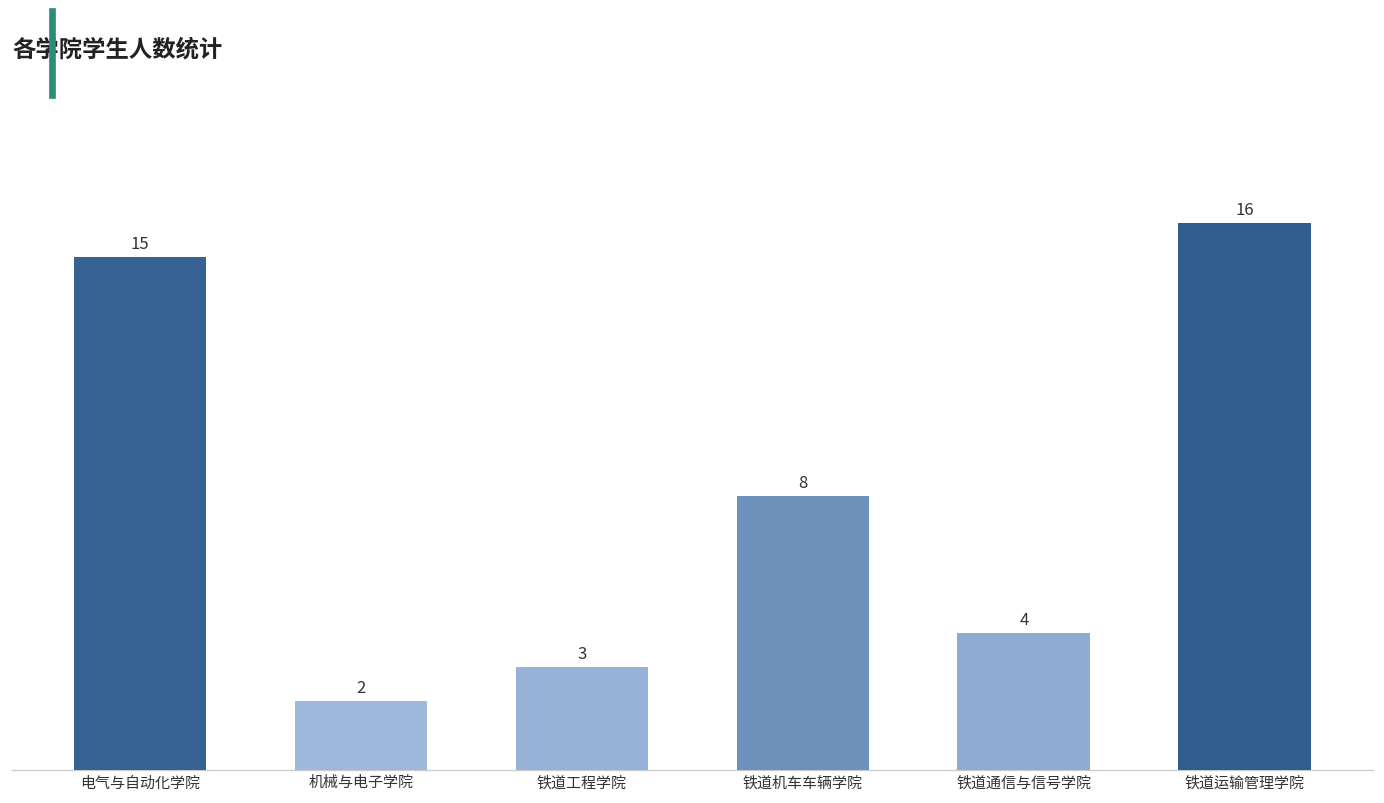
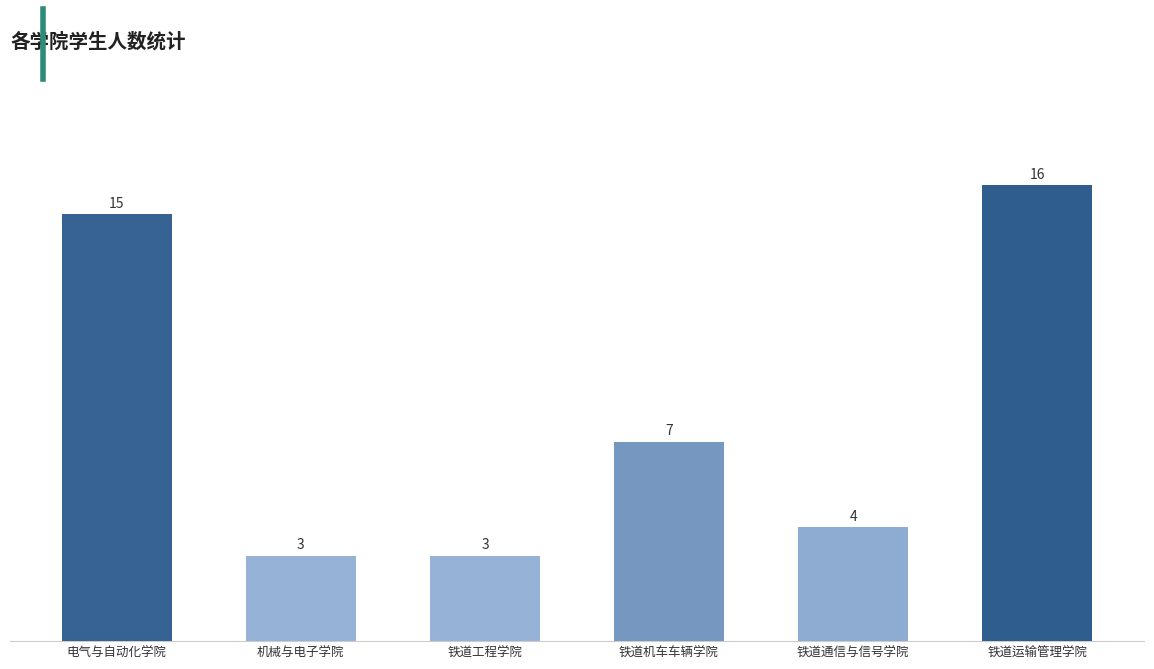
机械与电子学院: 2 -> 3
铁道机车车辆学院: 8 -> 7
